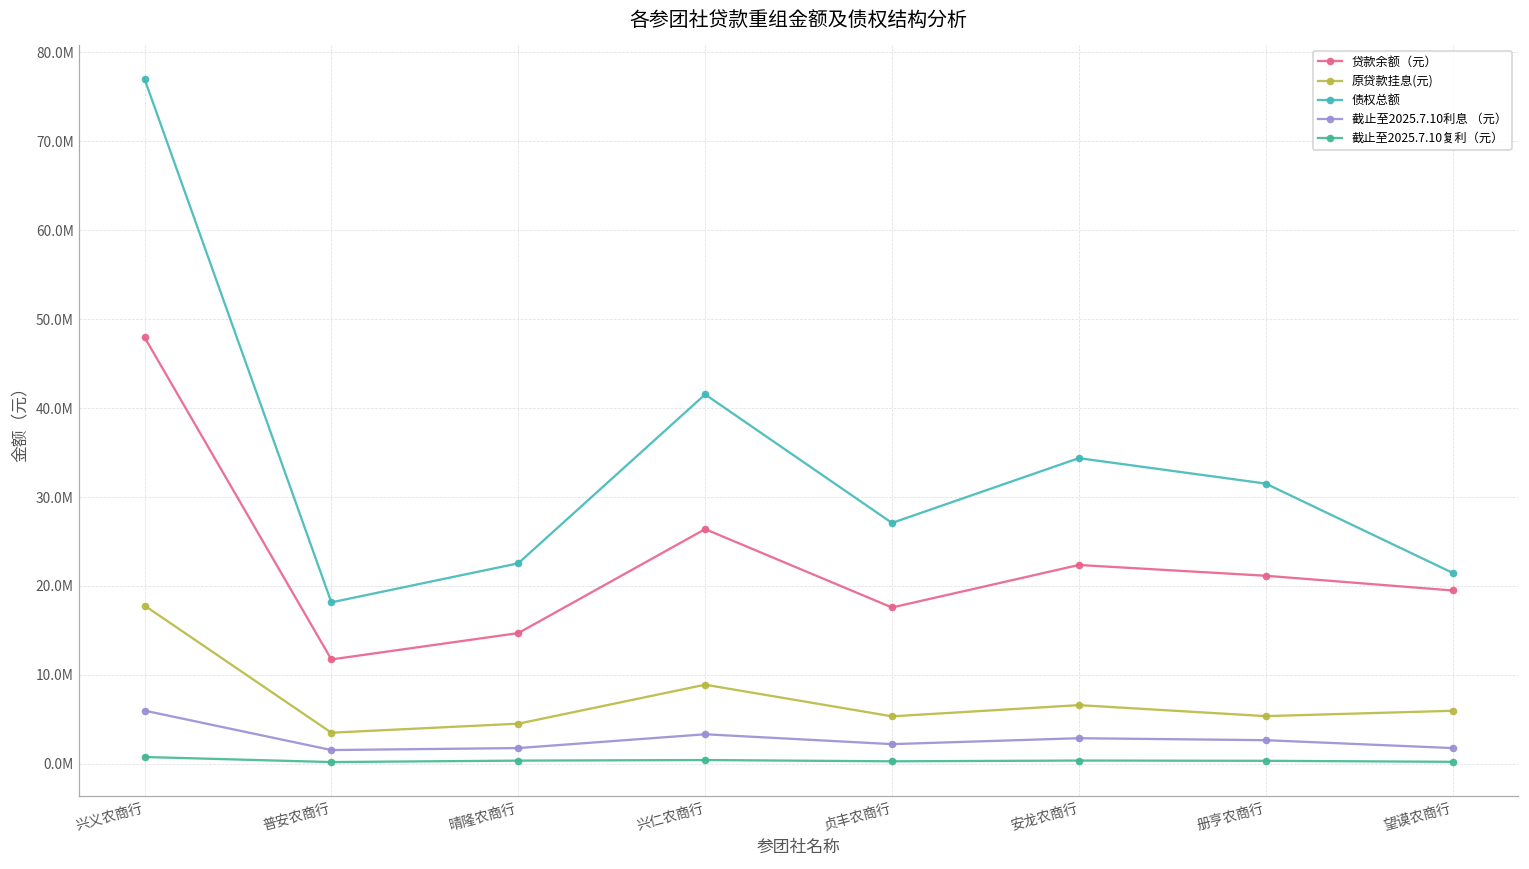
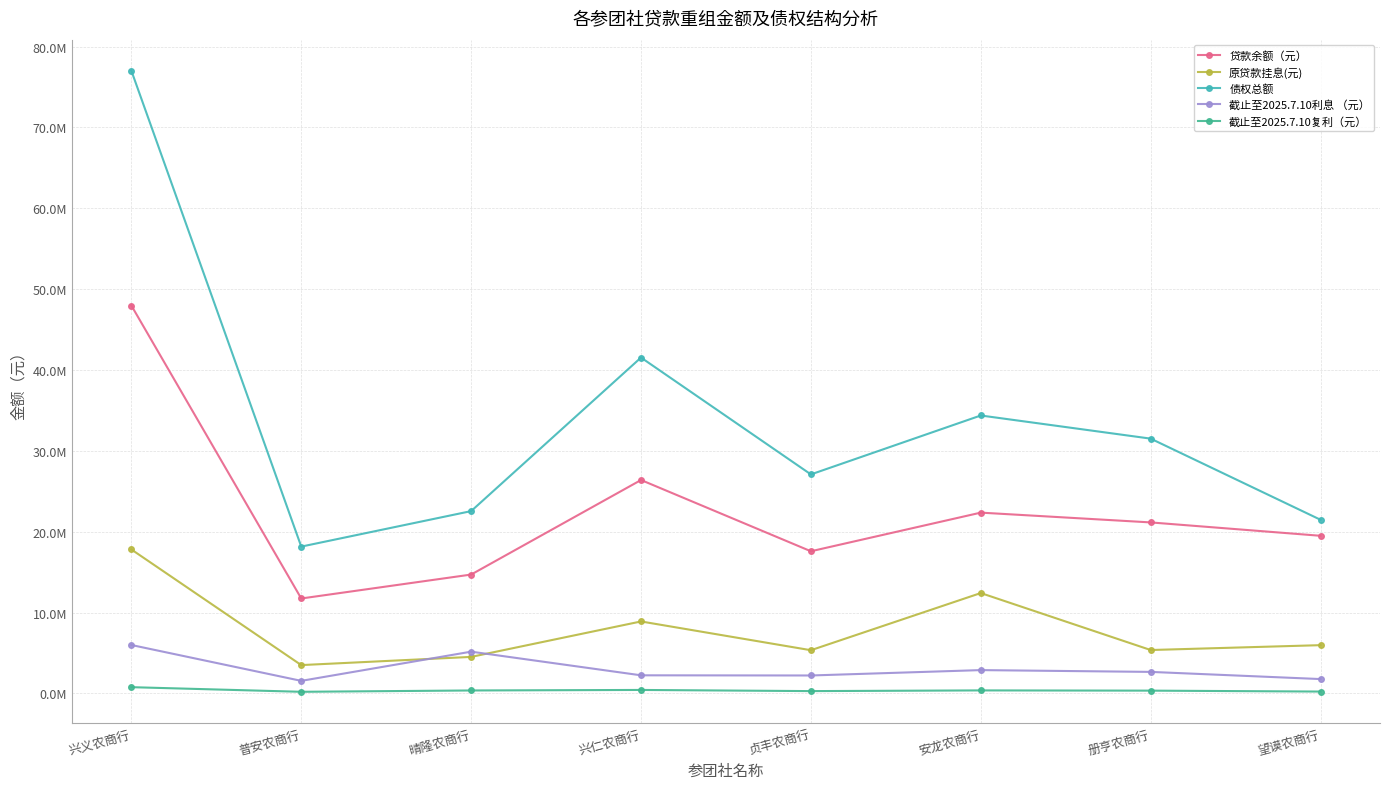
截止至2025.7.10利息 （元）, 晴隆农商行: 2000000 -> 5000000
截止至2025.7.10利息 （元）, 兴仁农商行: 3000000 -> 2000000
原贷款挂息(元), 安龙农商行: 7000000 -> 12000000
